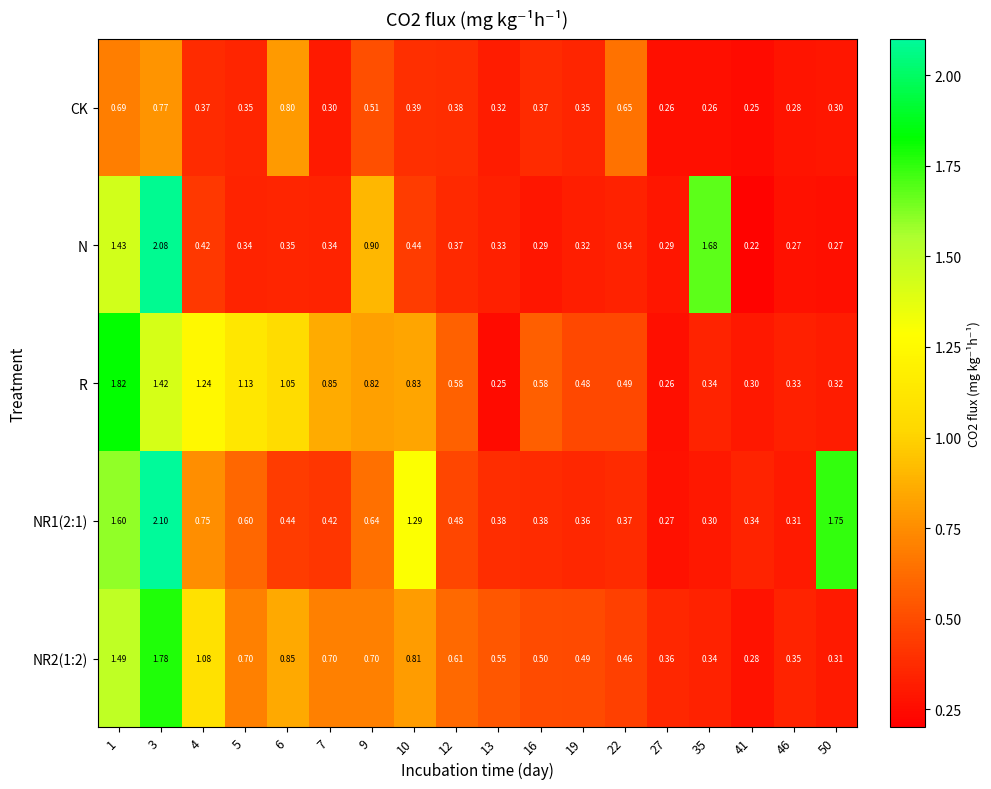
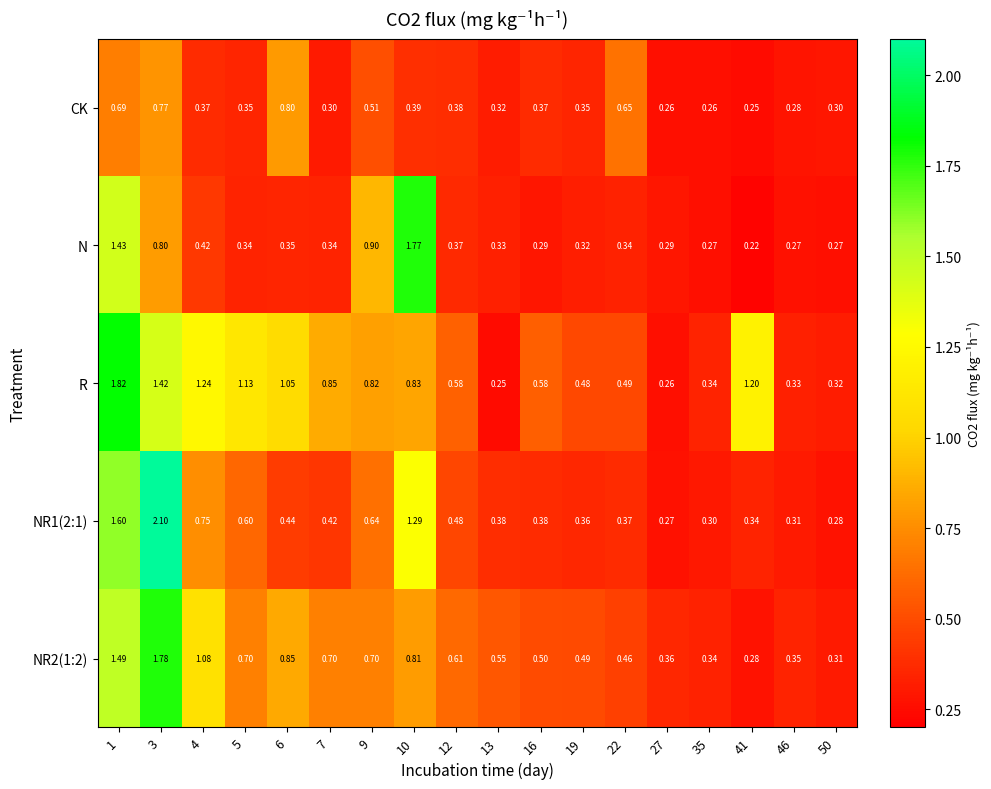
N, 3: 2.08 -> 0.80
N, 10: 0.44 -> 1.77
N, 35: 1.68 -> 0.27
R, 41: 0.30 -> 1.20
NR1(2:1), 50: 1.75 -> 0.28
